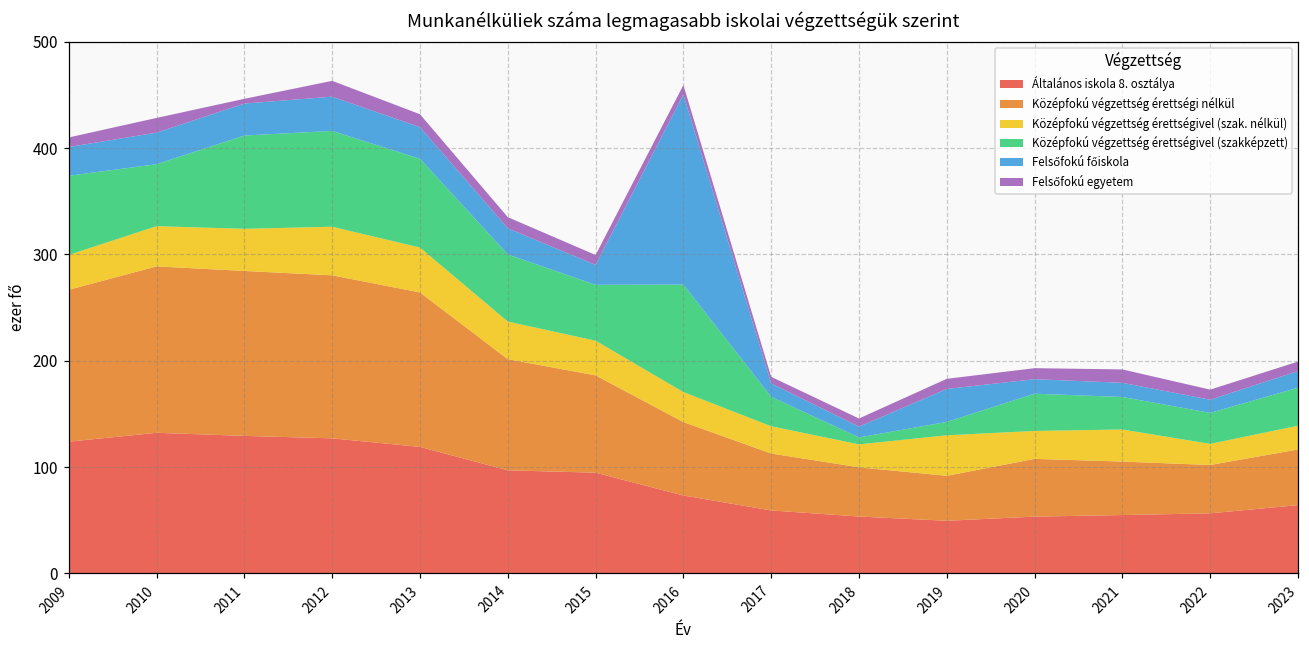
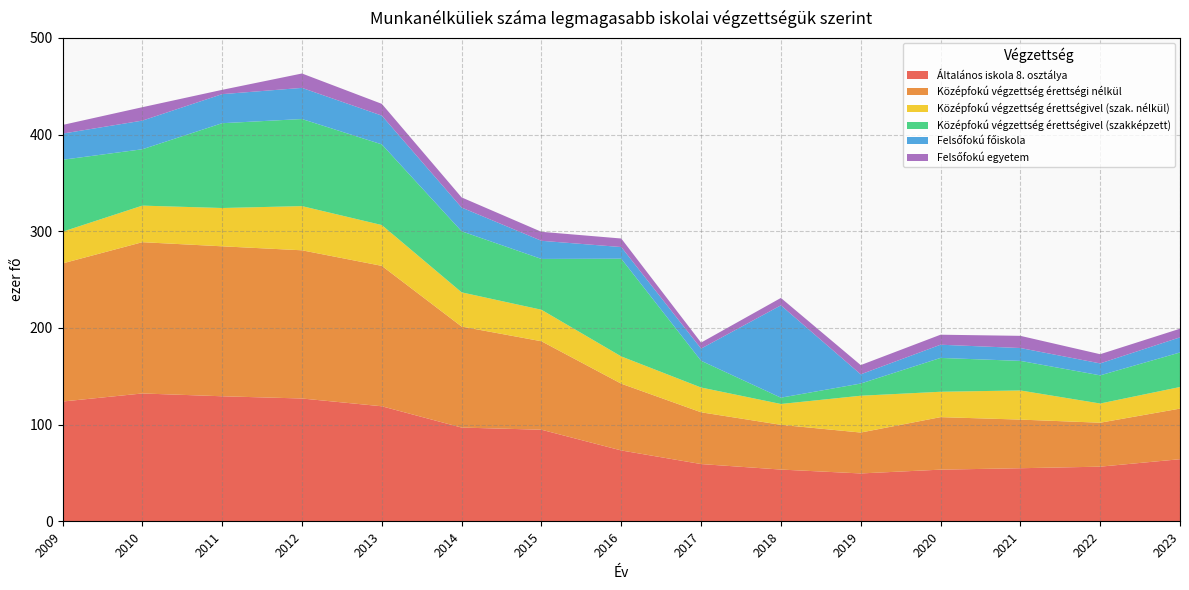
Felsőfokú főiskola, 2016: 180 -> 10
Felsőfokú főiskola, 2018: 10 -> 100
Felsőfokú főiskola, 2019: 30 -> 10
